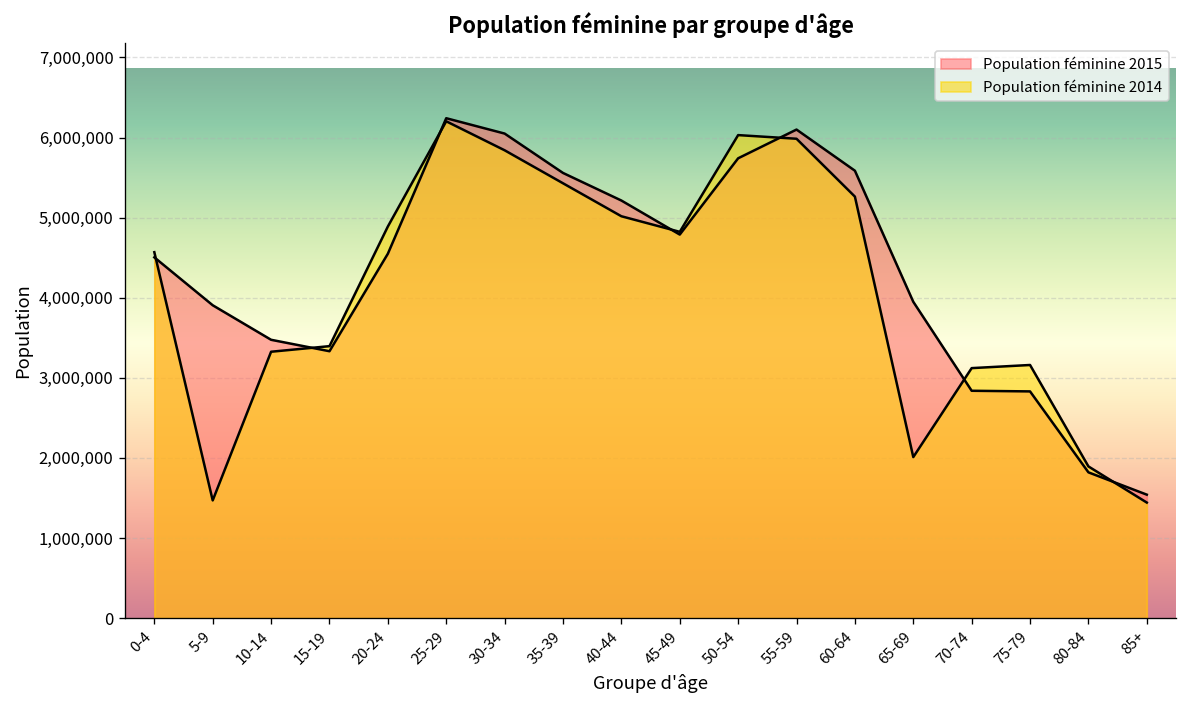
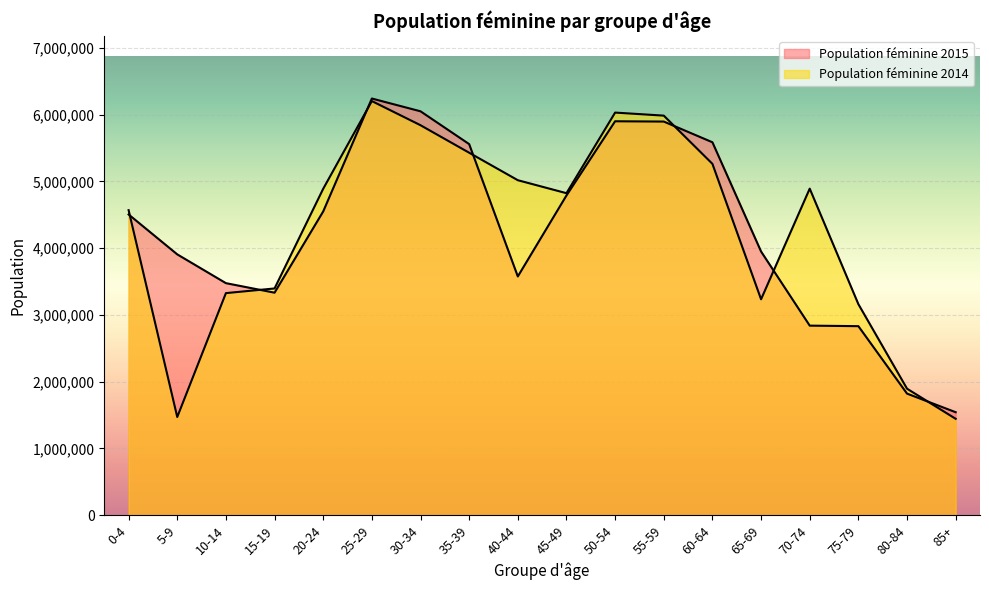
Population féminine 2015, 40-44: 5,200,000 -> 3,600,000
Population féminine 2015, 50-54: 5,700,000 -> 5,900,000
Population féminine 2015, 55-59: 6,100,000 -> 5,900,000
Population féminine 2014, 65-69: 2,000,000 -> 3,200,000
Population féminine 2014, 70-74: 3,100,000 -> 4,900,000
